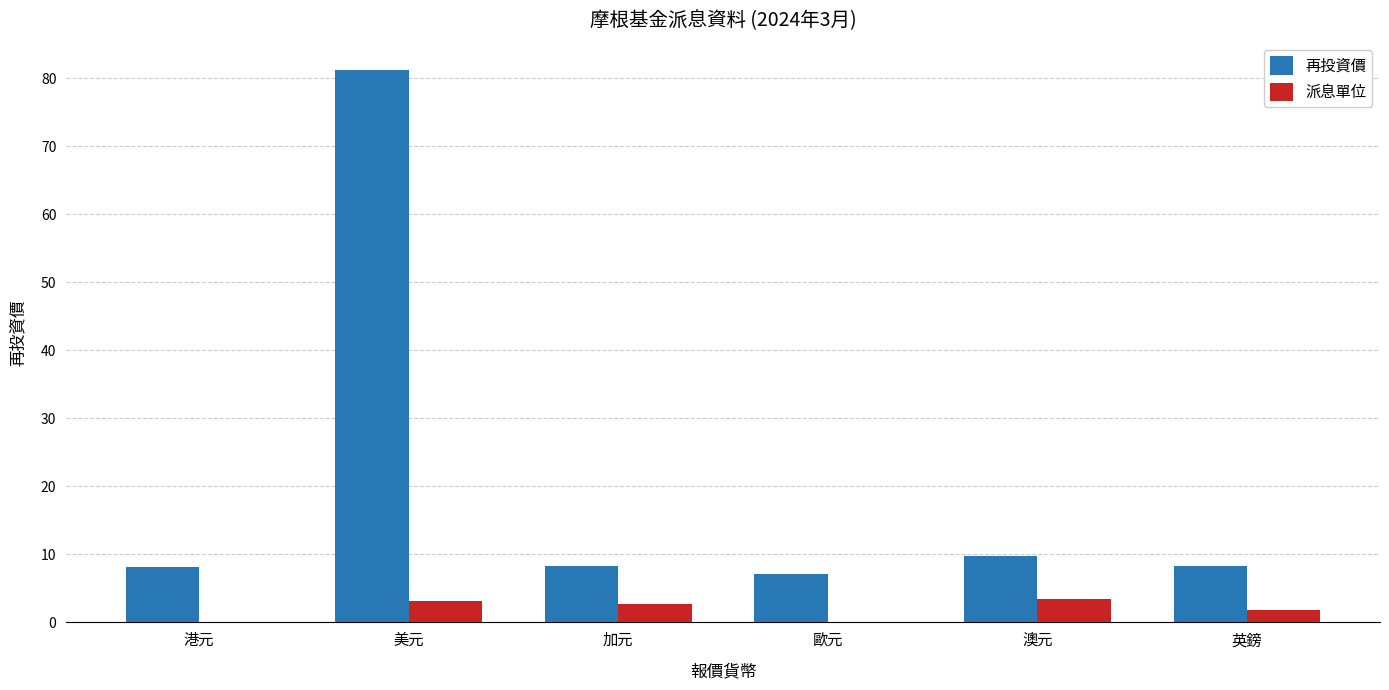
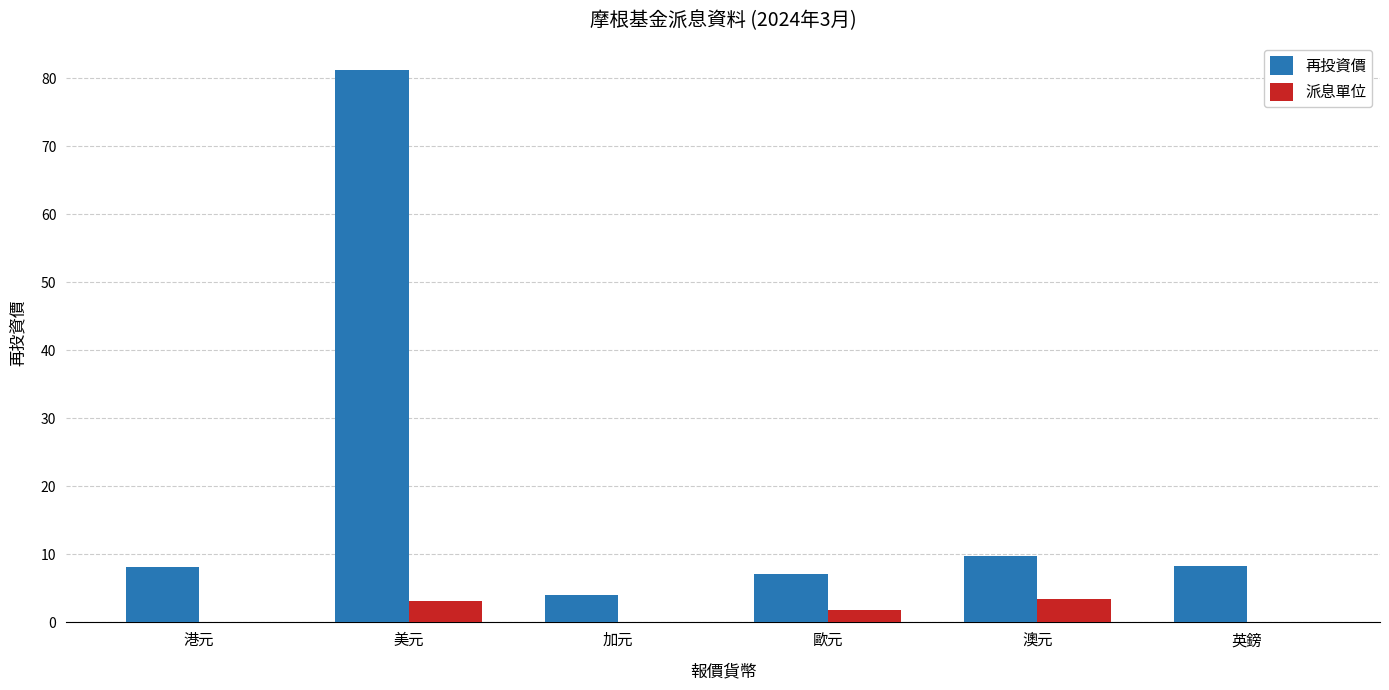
再投資價, 加元: 8 -> 4
派息單位, 加元: 3 -> 0
派息單位, 歐元: 0 -> 2
派息單位, 英鎊: 2 -> 0
